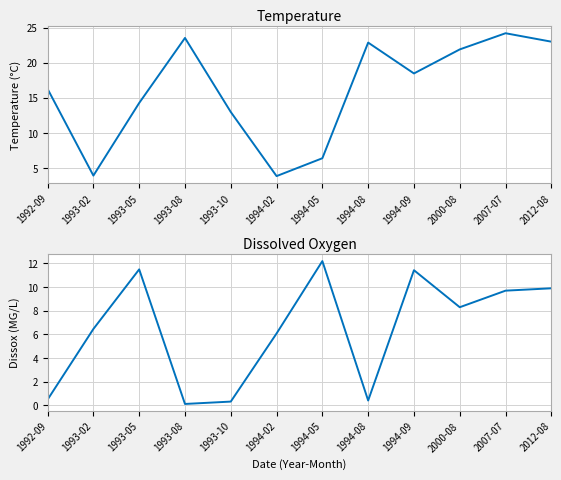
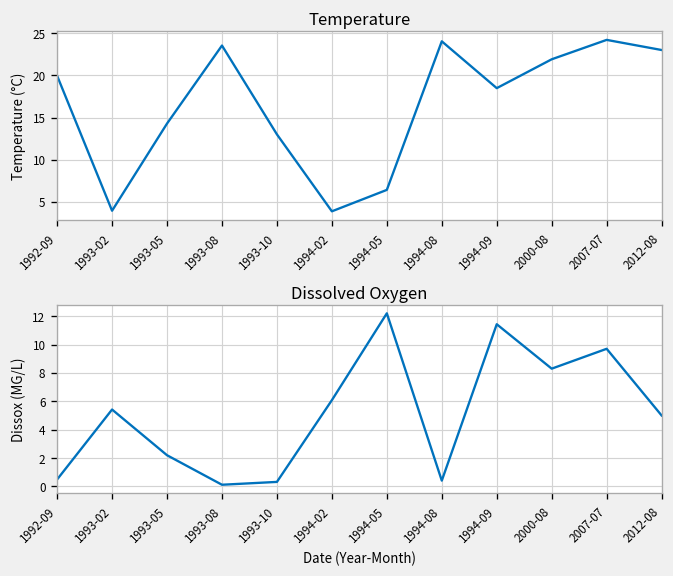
Temperature, 1992-09: 16 -> 20
Temperature, 1994-08: 23 -> 24
Dissolved Oxygen, 1993-02: 6.5 -> 5.4
Dissolved Oxygen, 1993-05: 11.5 -> 2.2
Dissolved Oxygen, 2012-08: 9.9 -> 5.0
